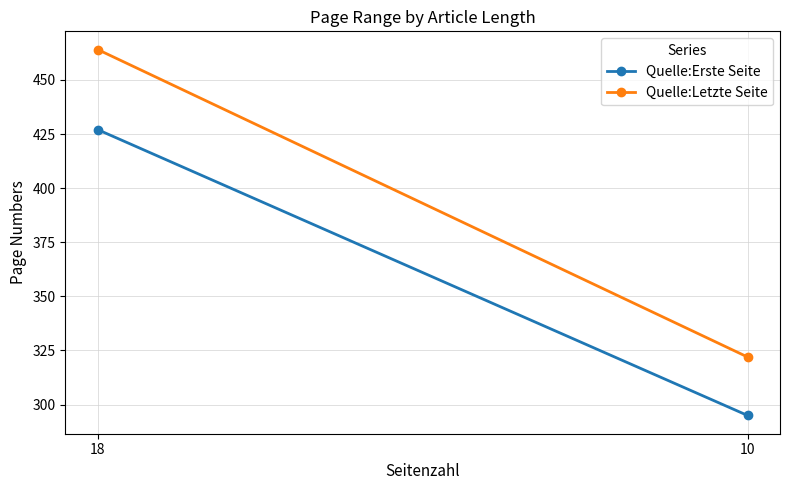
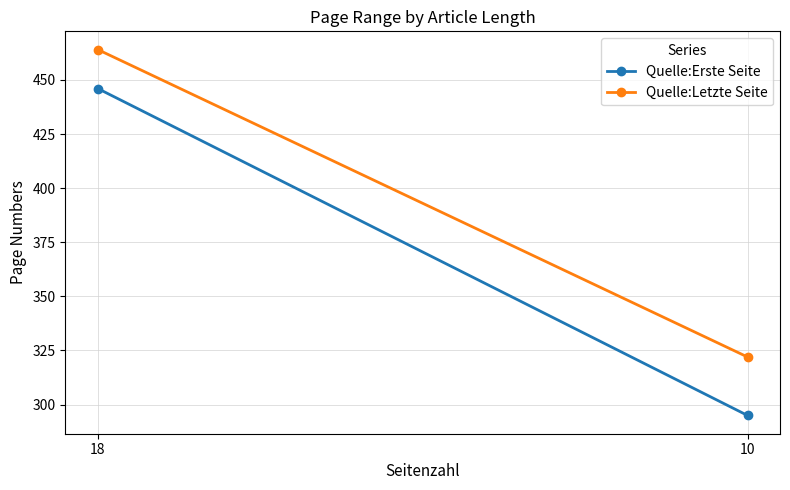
Quelle:Erste Seite, 18: 427 -> 446
